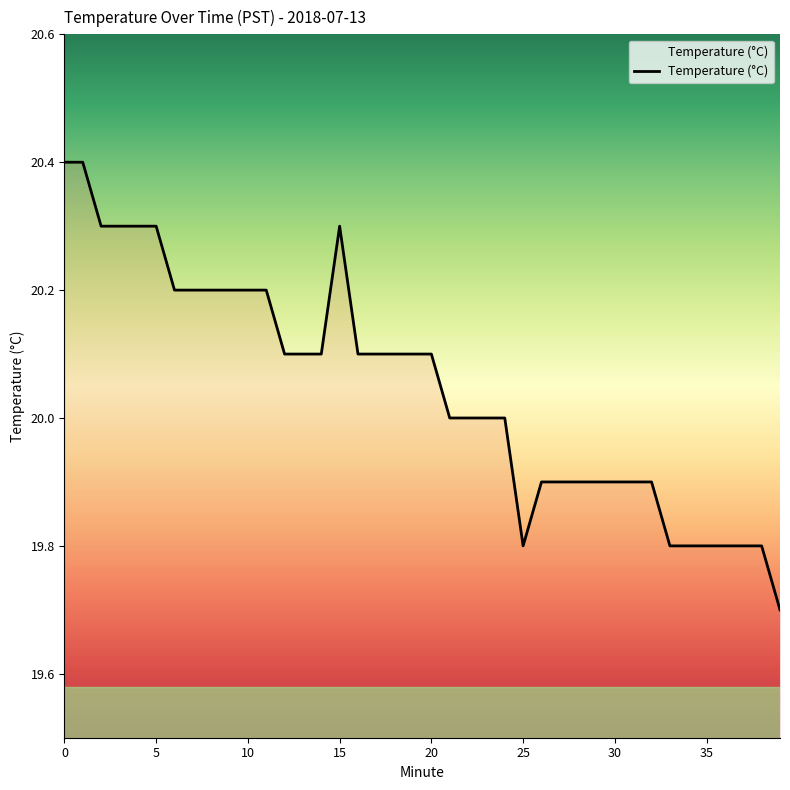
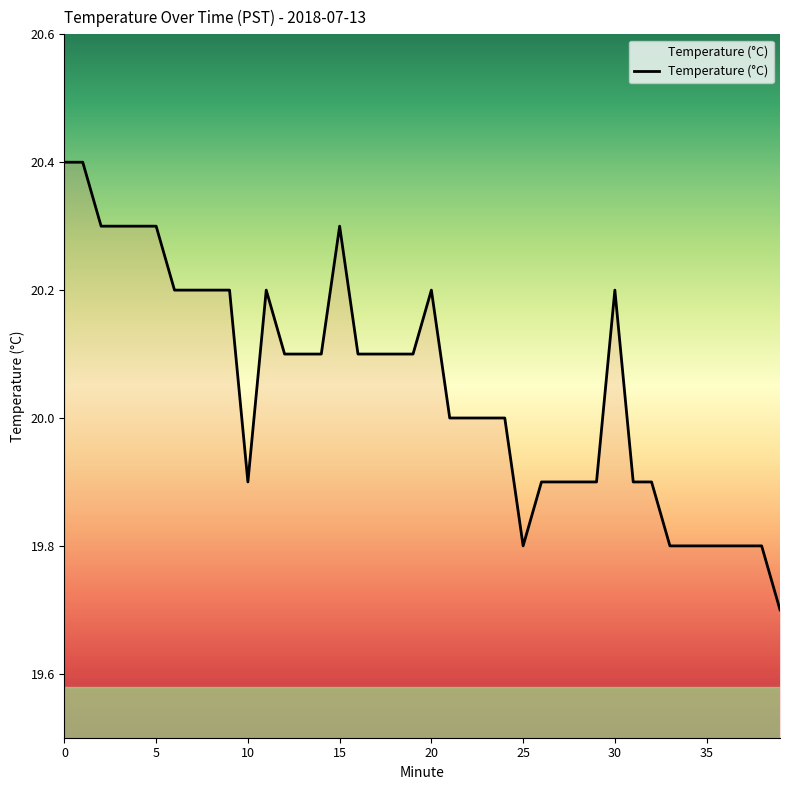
10: 20.2 -> 19.9
20: 20.1 -> 20.2
30: 19.9 -> 20.2
